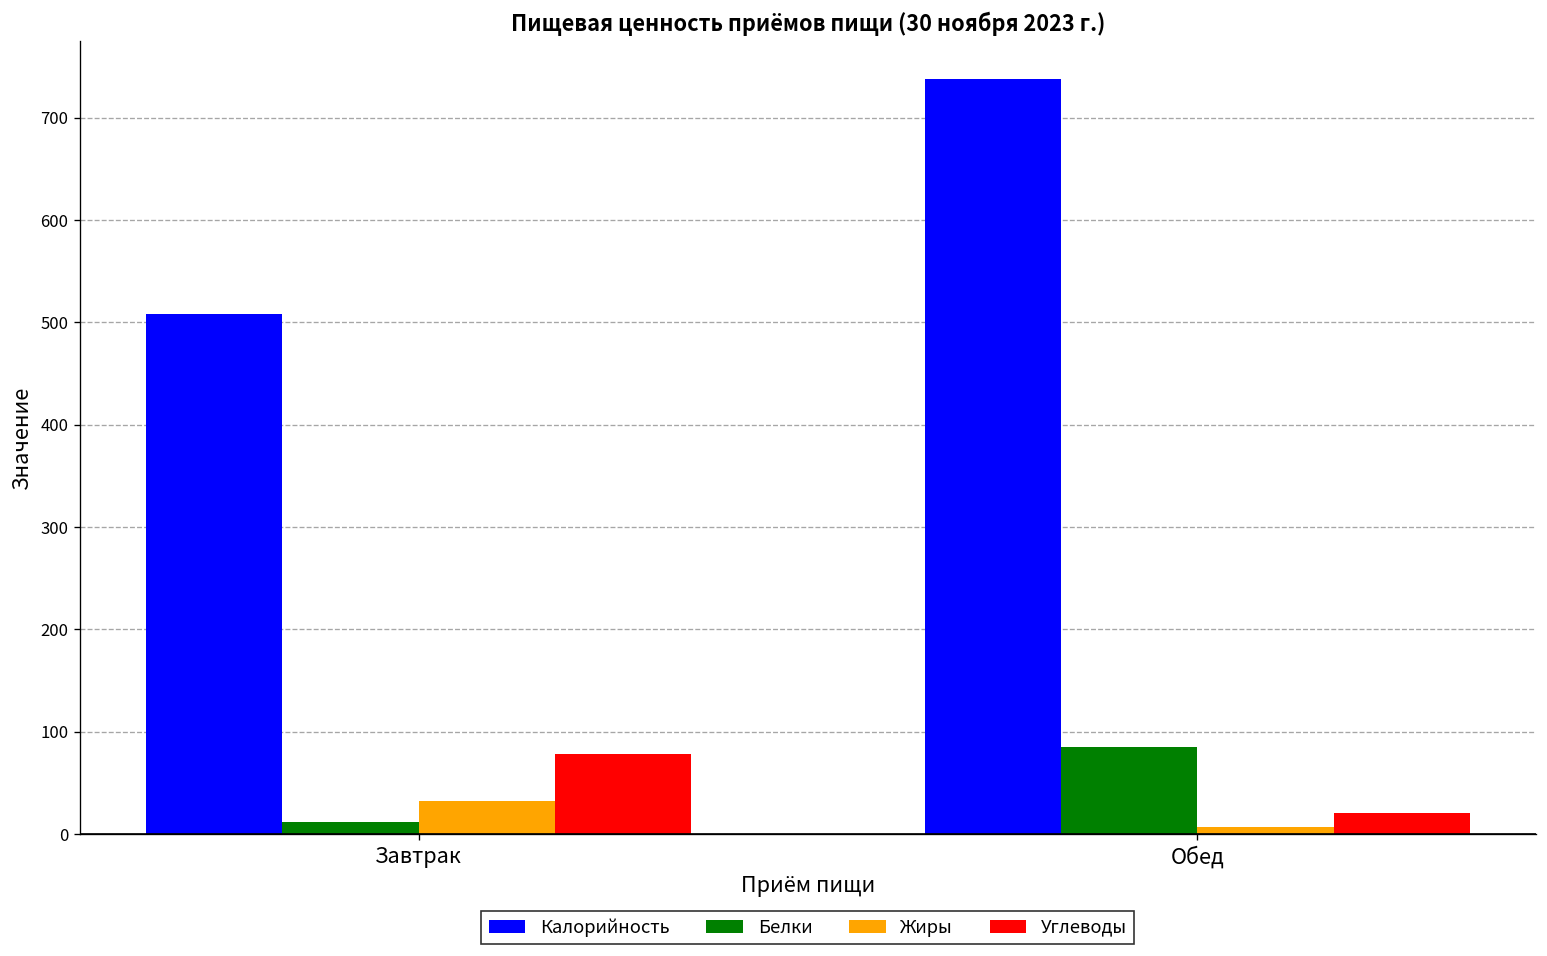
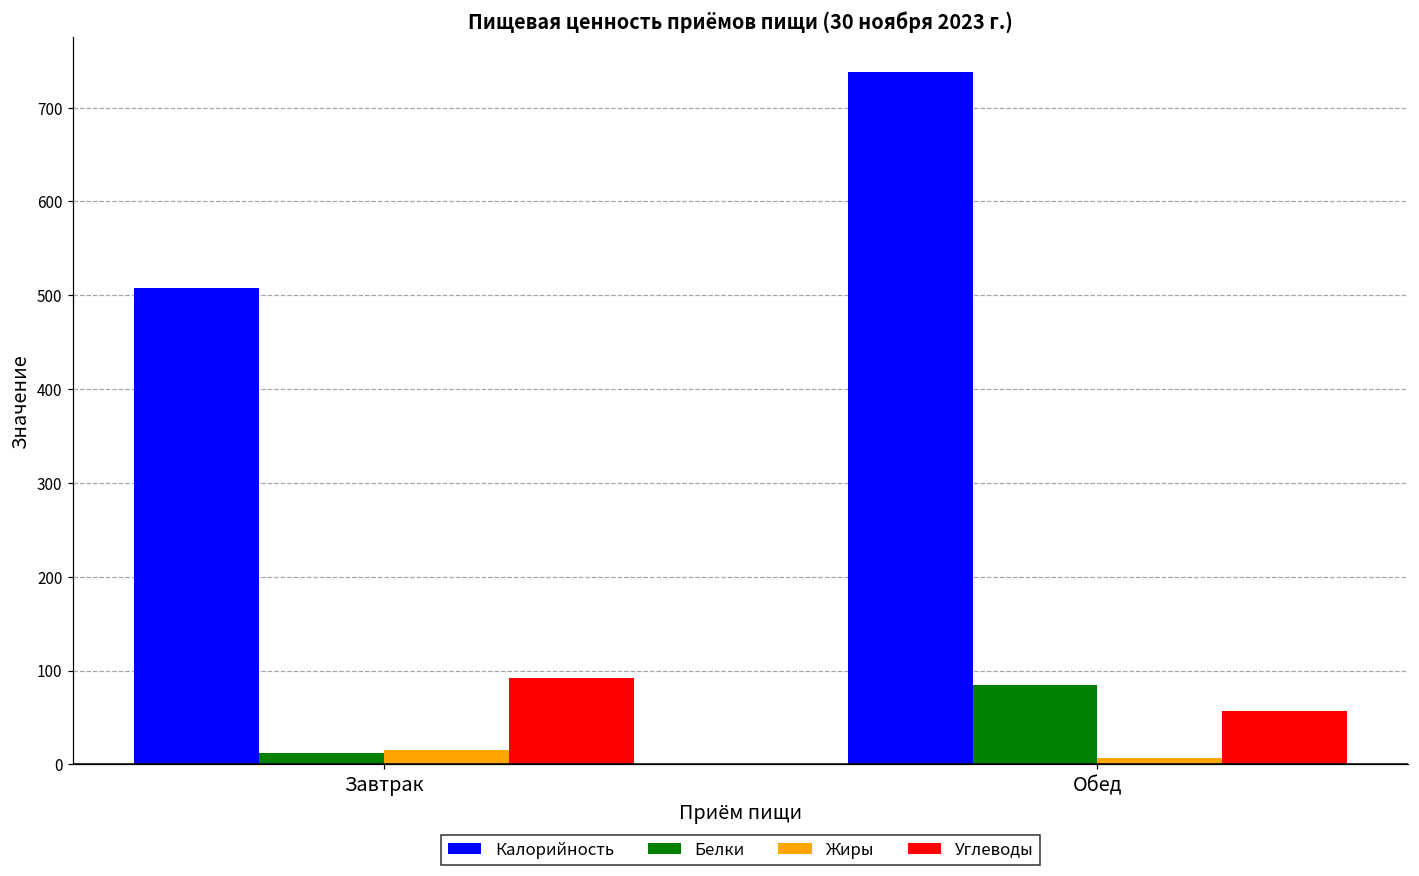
Жиры, Завтрак: 30 -> 20
Углеводы, Завтрак: 80 -> 90
Углеводы, Обед: 20 -> 60
